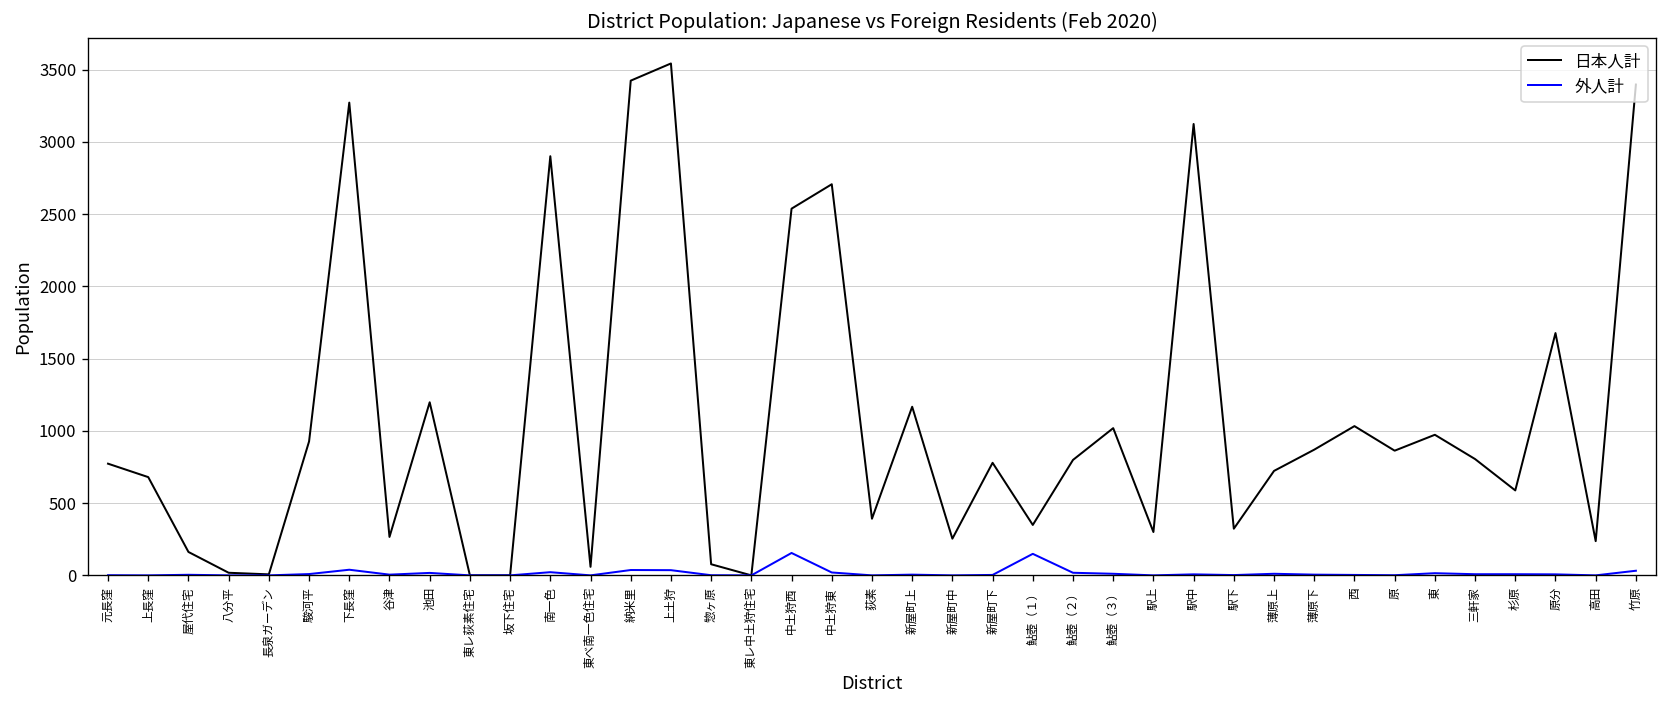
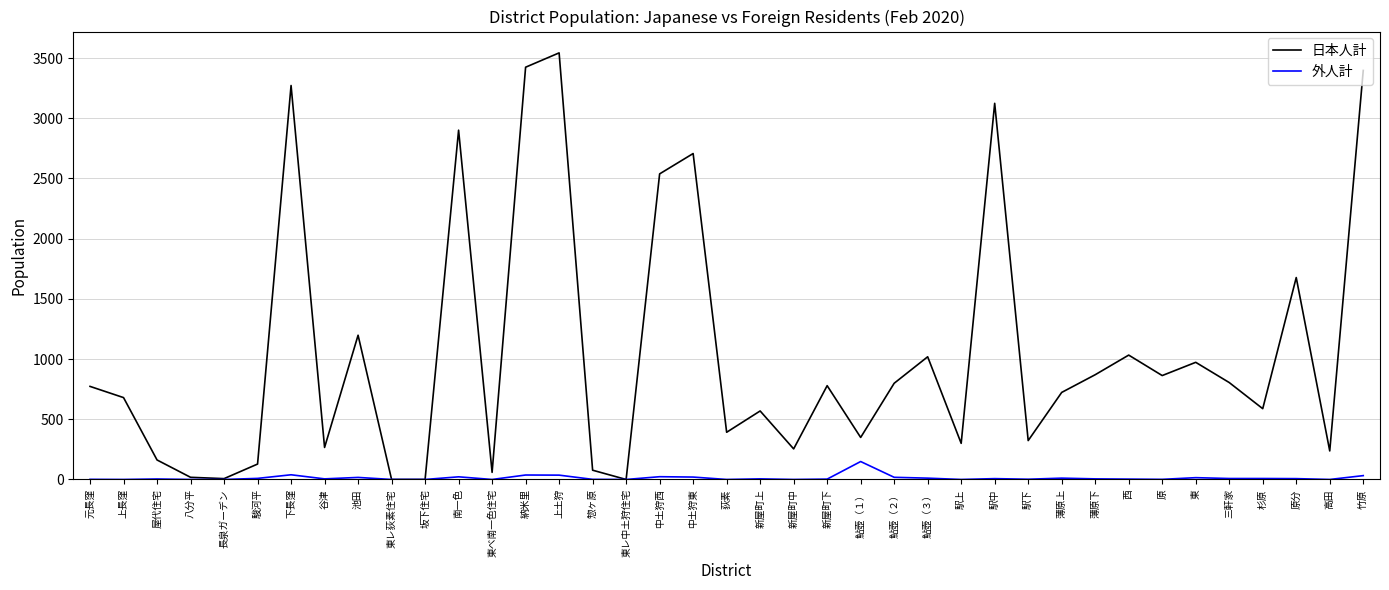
日本人計, 駿河平: 930 -> 130
外人計, 中土狩西: 160 -> 20
日本人計, 新屋町上: 1170 -> 570
